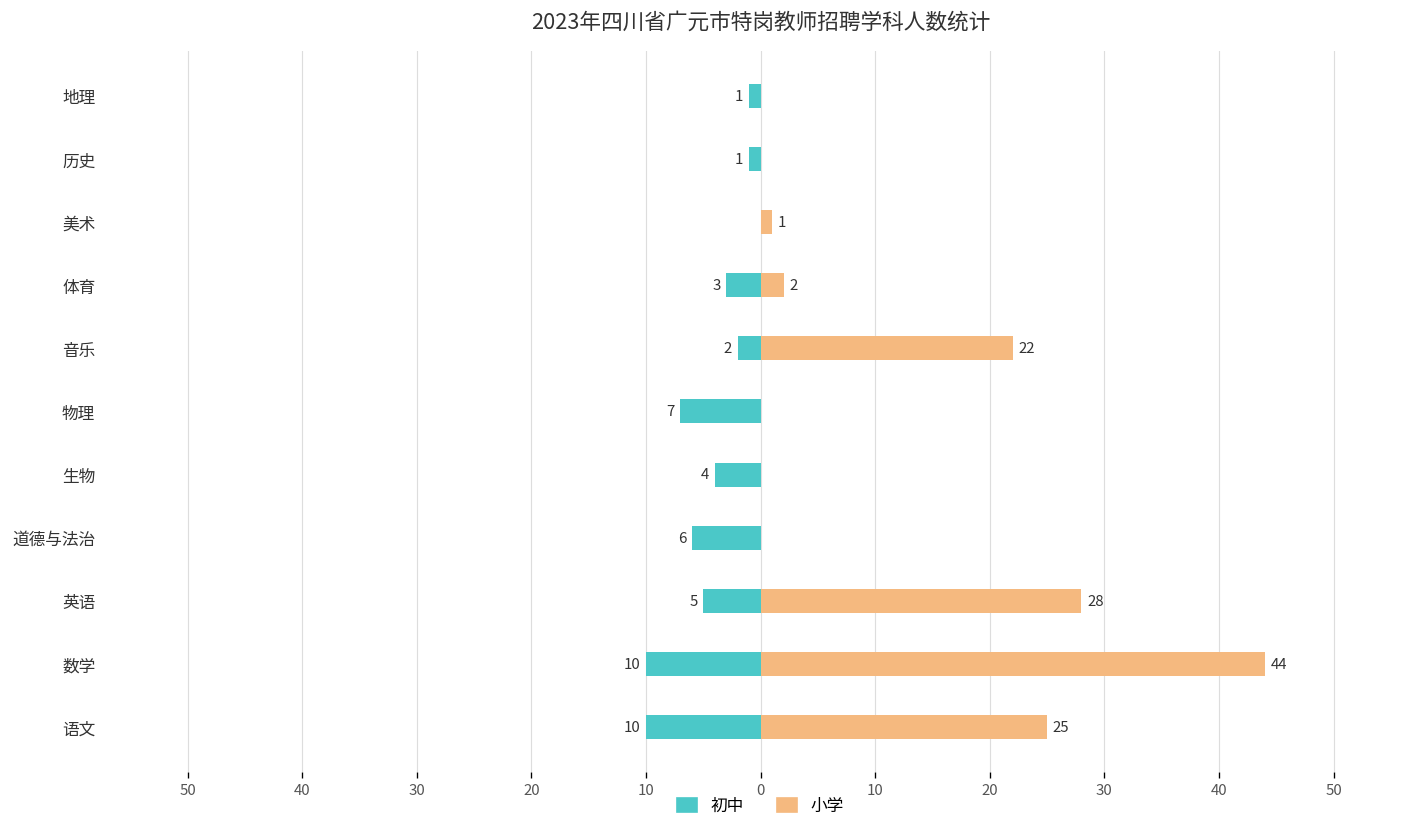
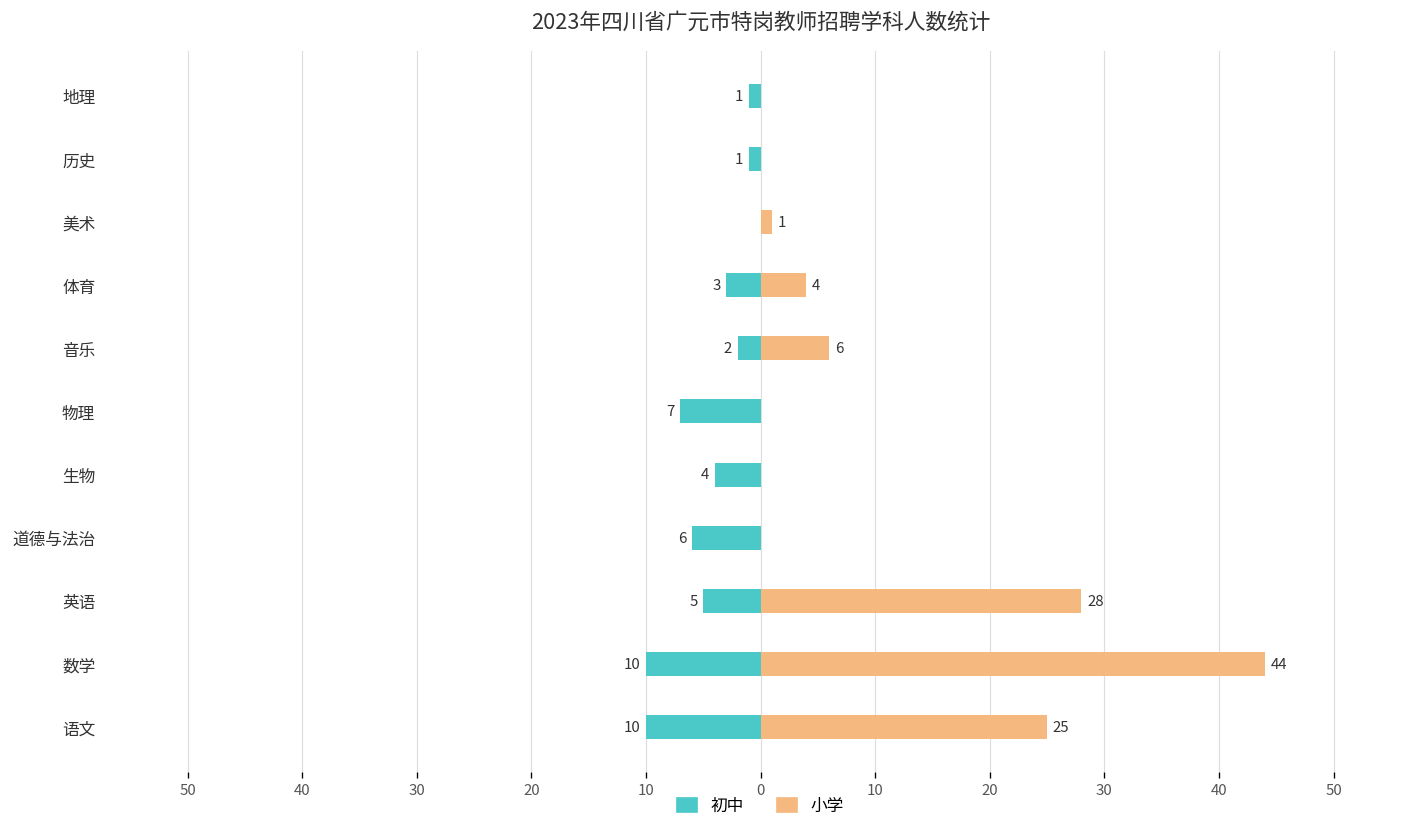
小学, 体育: 2 -> 4
小学, 音乐: 22 -> 6
